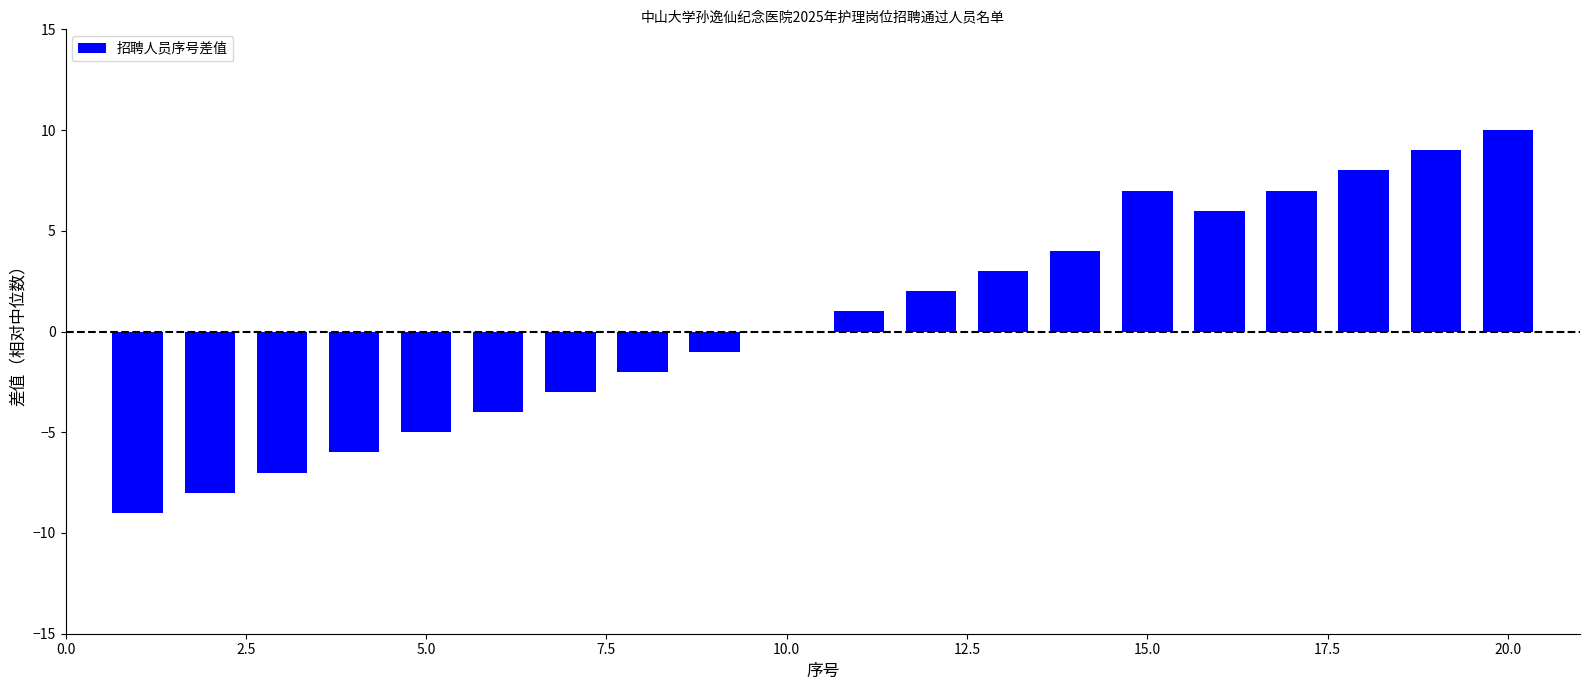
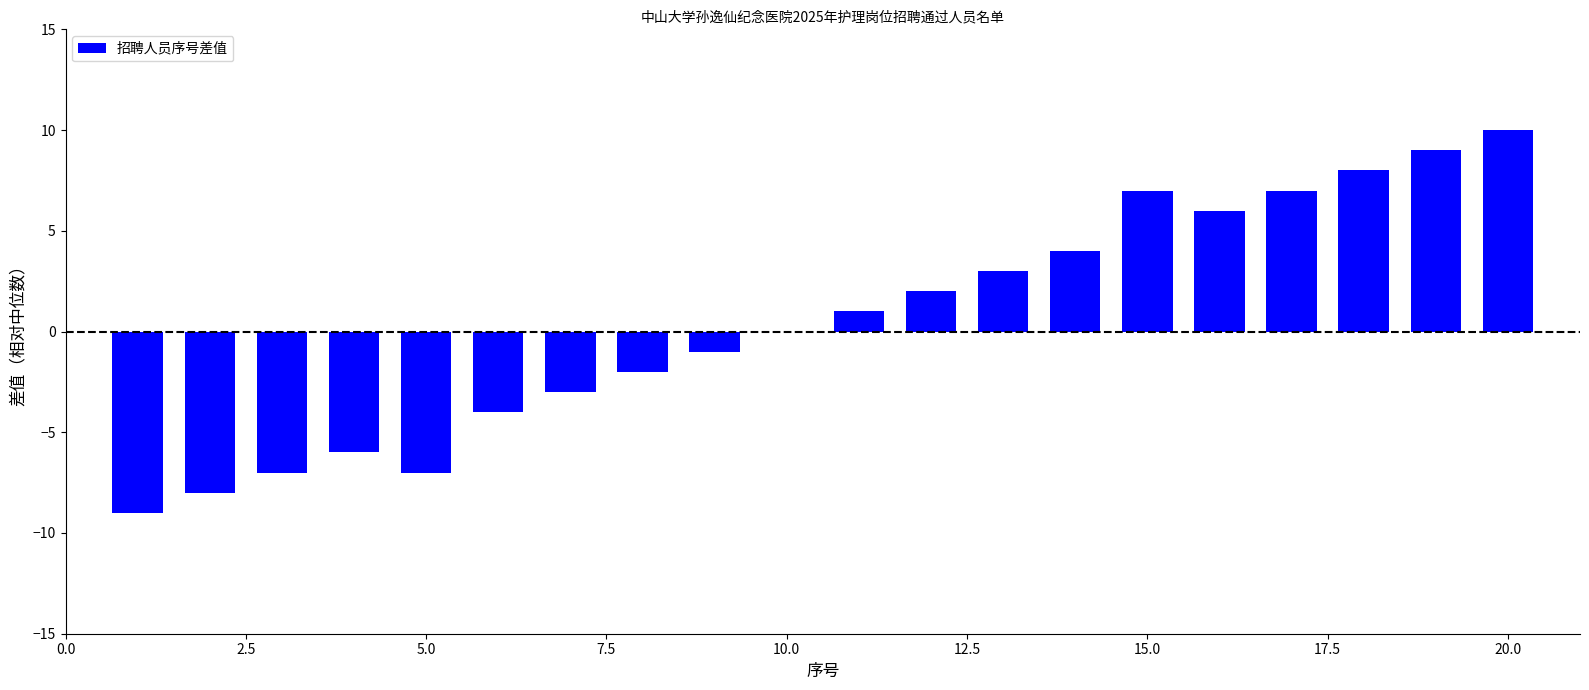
5.0: -5.0 -> -7.0
